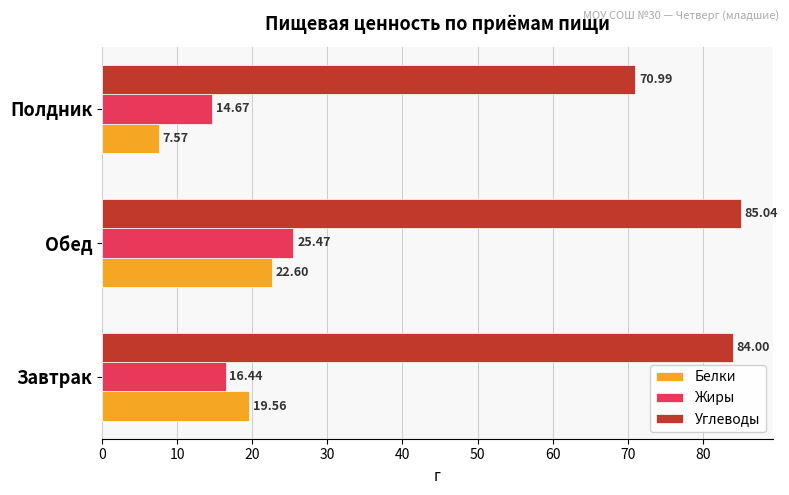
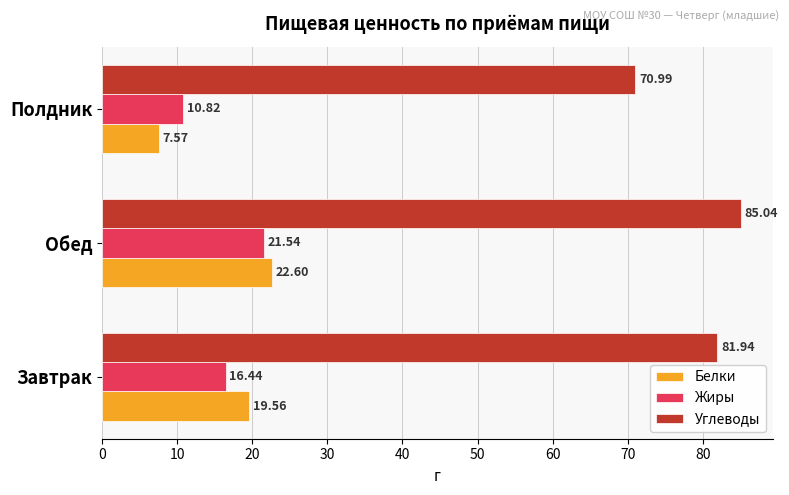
Жиры, Полдник: 14.67 -> 10.82
Жиры, Обед: 25.47 -> 21.54
Углеводы, Завтрак: 84.00 -> 81.94
